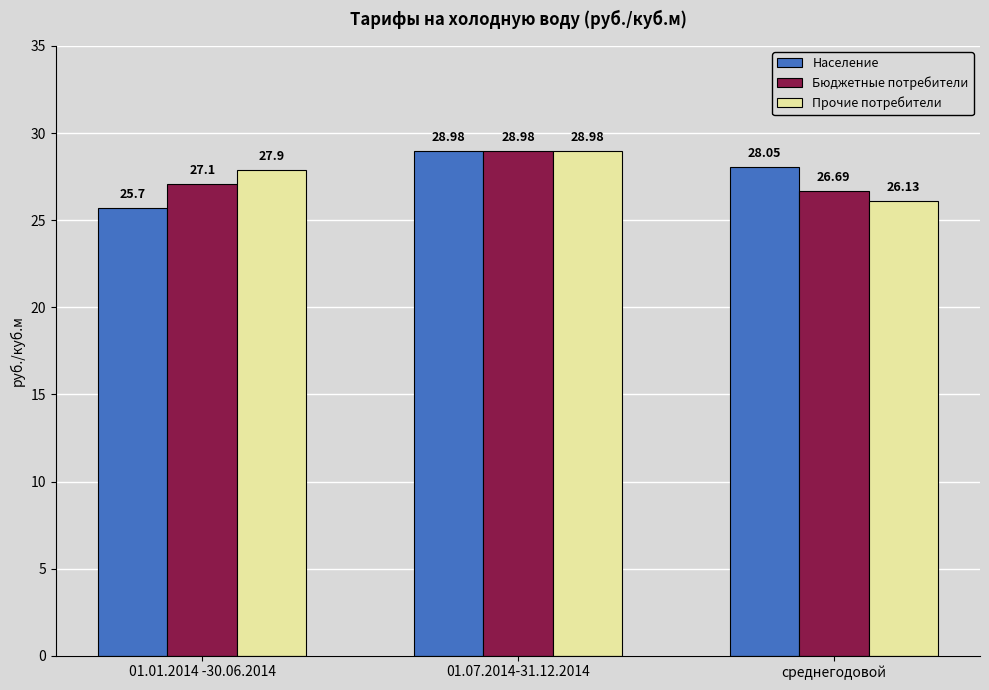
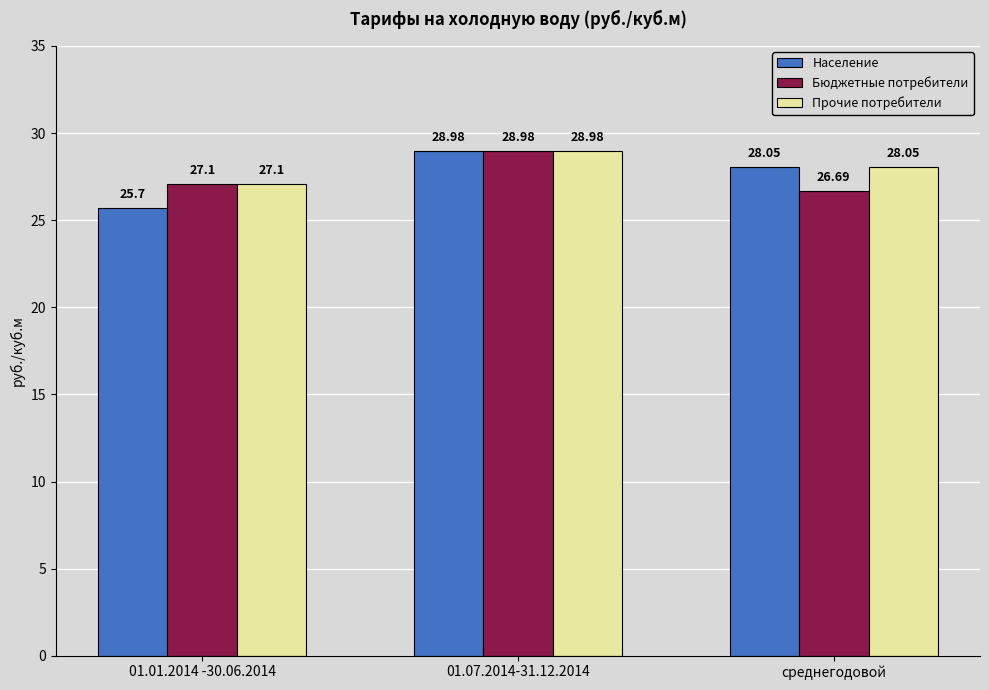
Прочие потребители, 01.01.2014 -30.06.2014: 27.9 -> 27.1
Прочие потребители, среднегодовой: 26.13 -> 28.05
